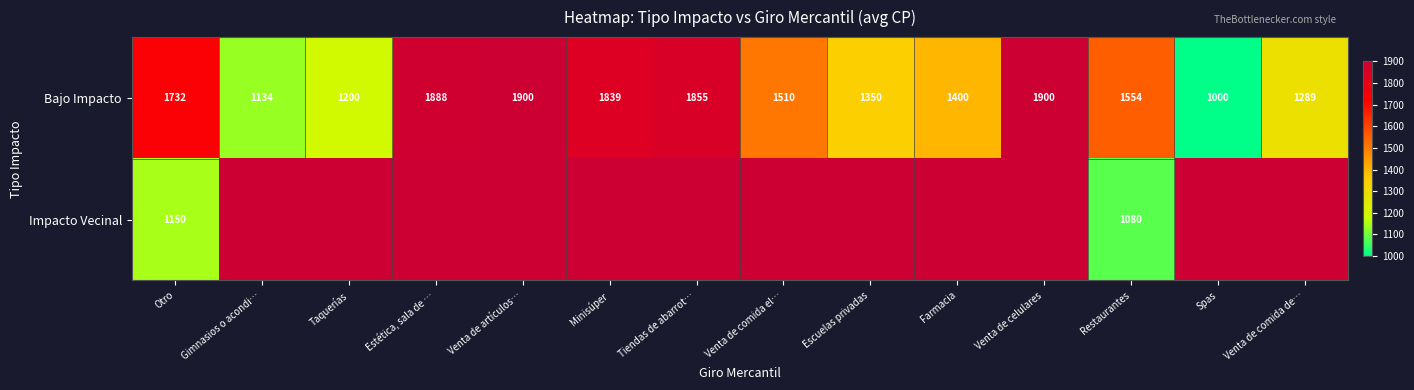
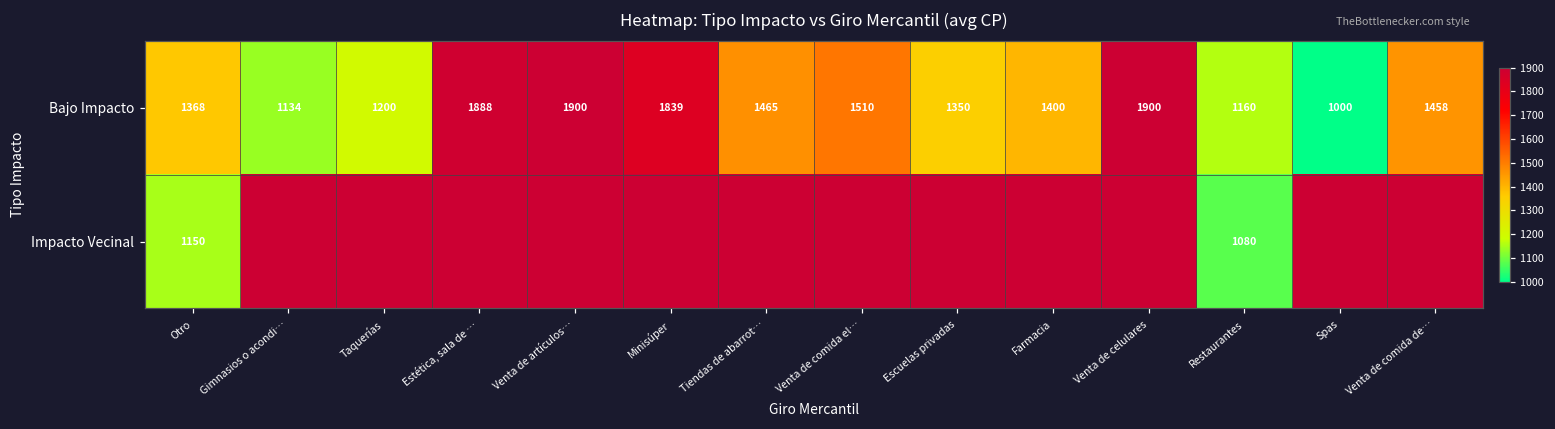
Bajo Impacto, Otro: 1732 -> 1368
Bajo Impacto, Tiendas de abarrot…: 1855 -> 1465
Bajo Impacto, Restaurantes: 1554 -> 1160
Bajo Impacto, Venta de comida de…: 1289 -> 1458
